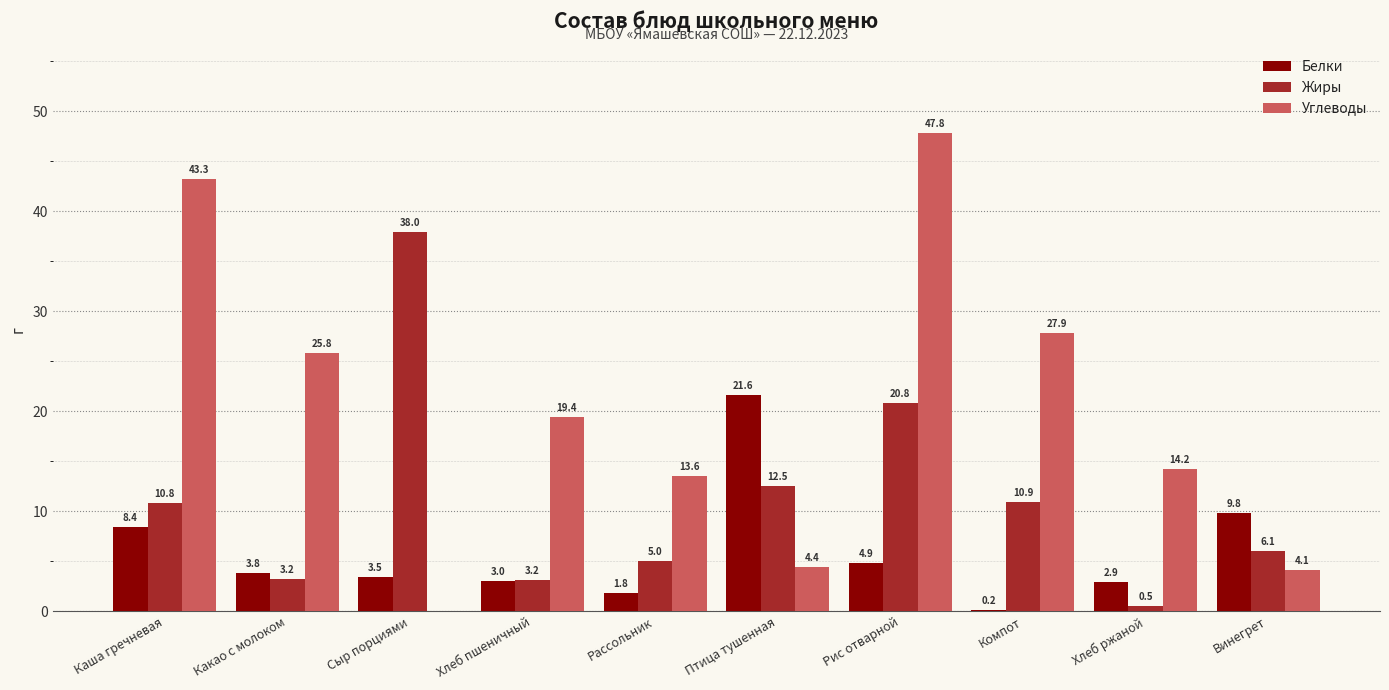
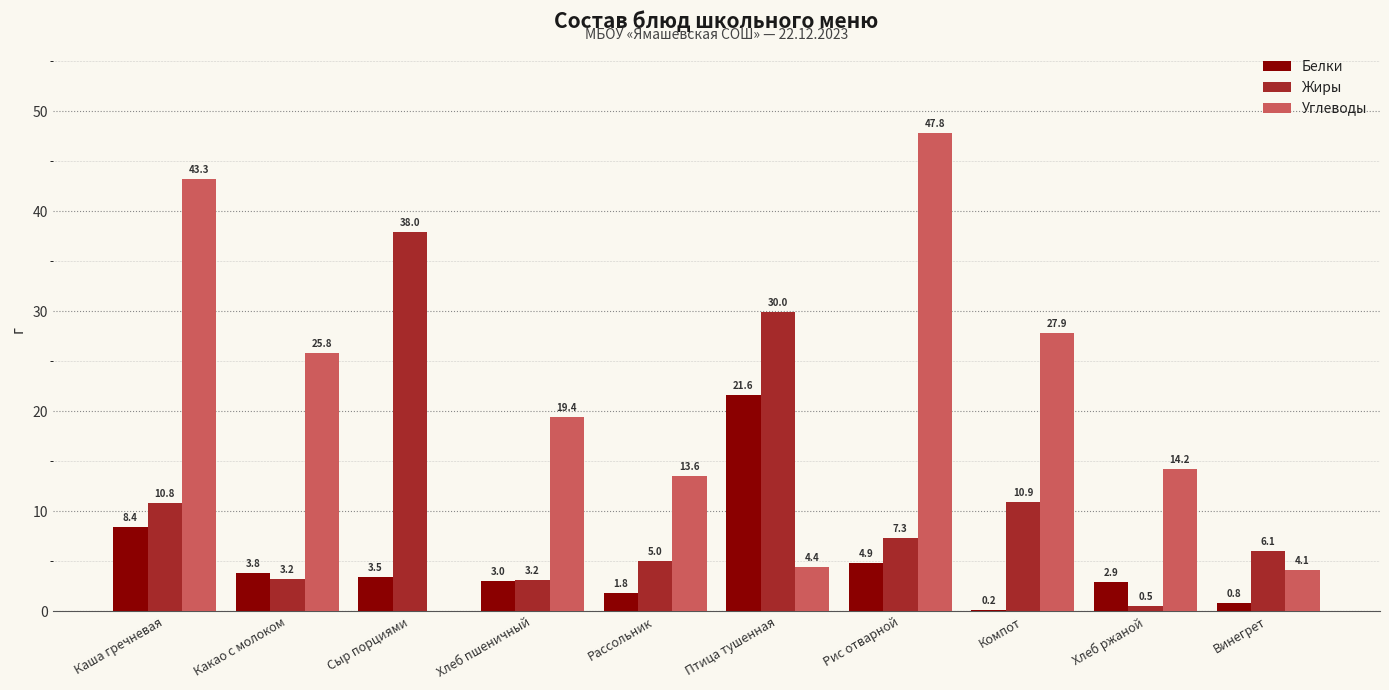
Жиры, Птица тушенная: 12.5 -> 30.0
Жиры, Рис отварной: 20.8 -> 7.3
Белки, Винегрет: 9.8 -> 0.8
